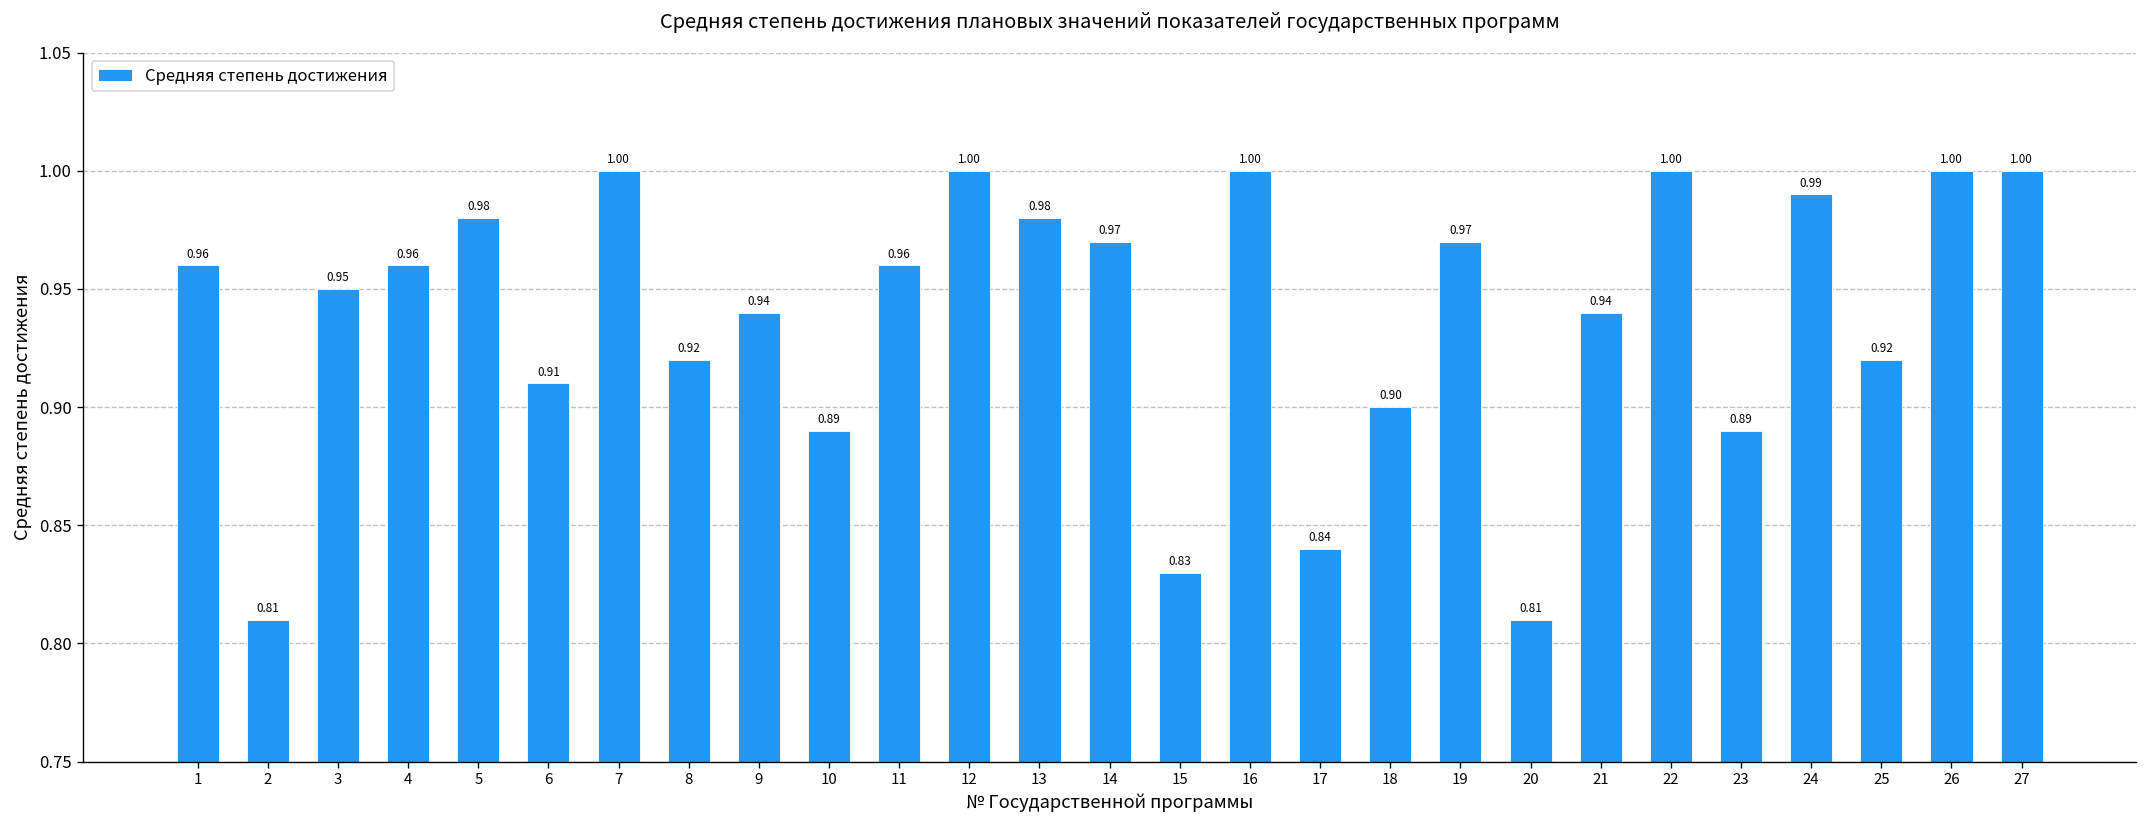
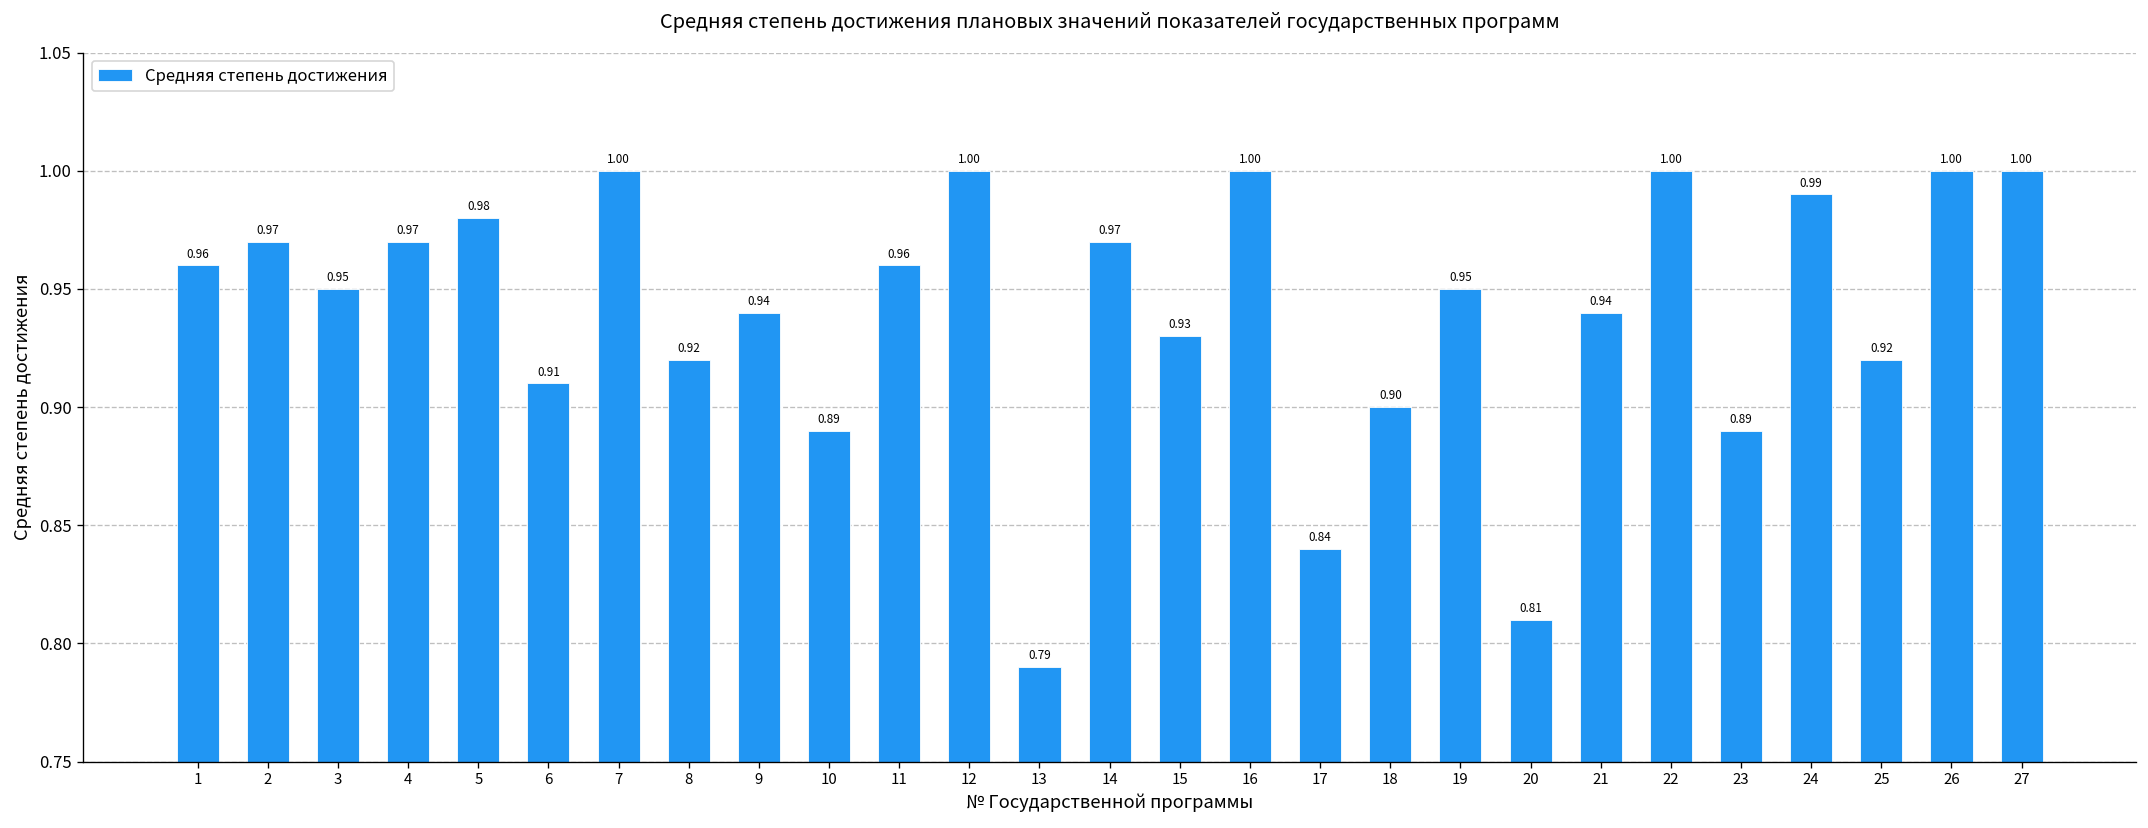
2: 0.81 -> 0.97
4: 0.96 -> 0.97
13: 0.98 -> 0.79
15: 0.83 -> 0.93
19: 0.97 -> 0.95
